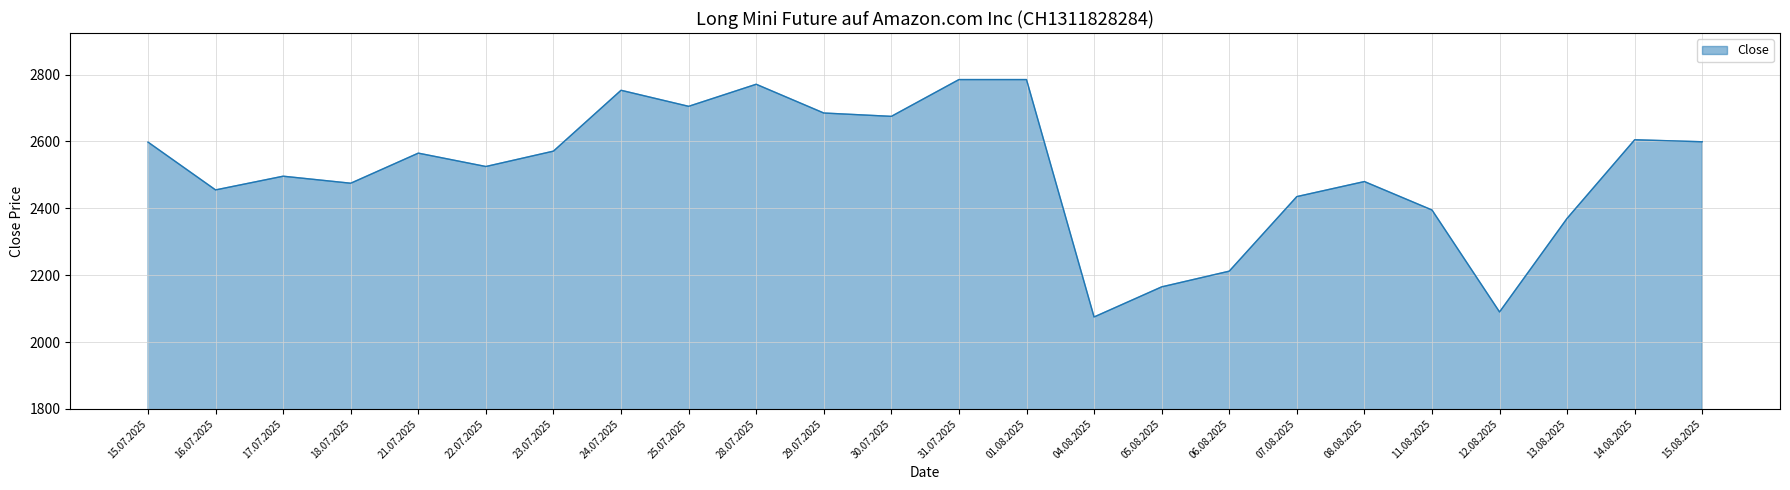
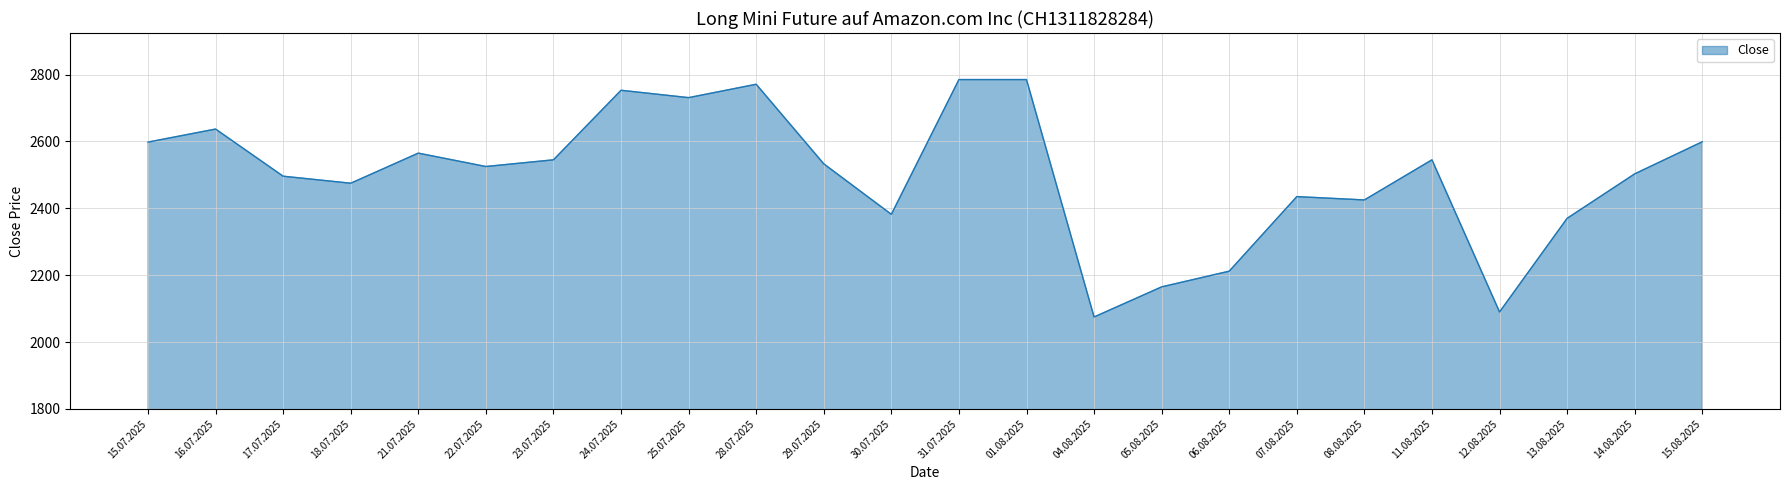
16.07.2025: 2460 -> 2640
23.07.2025: 2570 -> 2550
25.07.2025: 2710 -> 2730
29.07.2025: 2690 -> 2530
30.07.2025: 2680 -> 2380
08.08.2025: 2480 -> 2430
11.08.2025: 2400 -> 2550
14.08.2025: 2610 -> 2500
